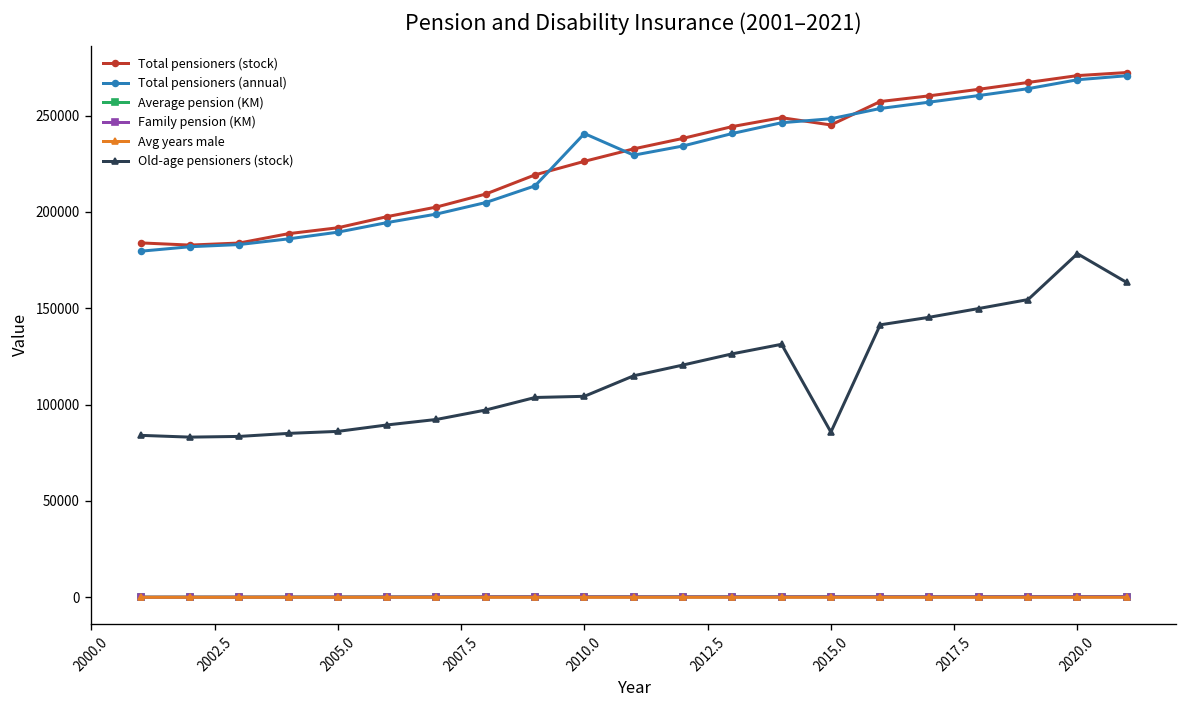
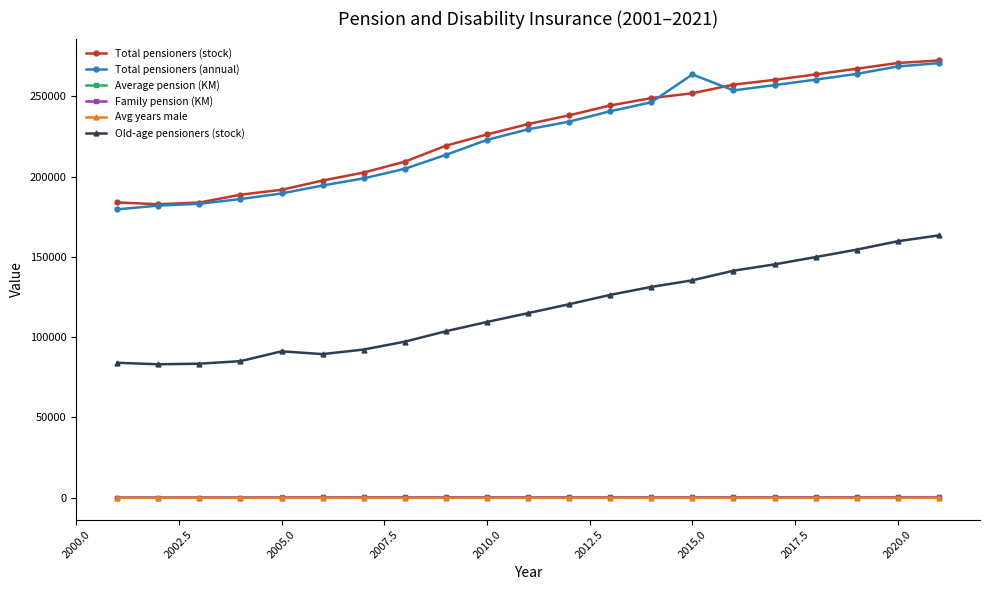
Old-age pensioners (stock), 2005.0: 86000 -> 91000
Total pensioners (annual), 2010.0: 241000 -> 223000
Old-age pensioners (stock), 2010.0: 104000 -> 109000
Total pensioners (stock), 2015.0: 245000 -> 252000
Total pensioners (annual), 2015.0: 248000 -> 264000
Old-age pensioners (stock), 2015.0: 86000 -> 135000
Old-age pensioners (stock), 2020.0: 178000 -> 160000
